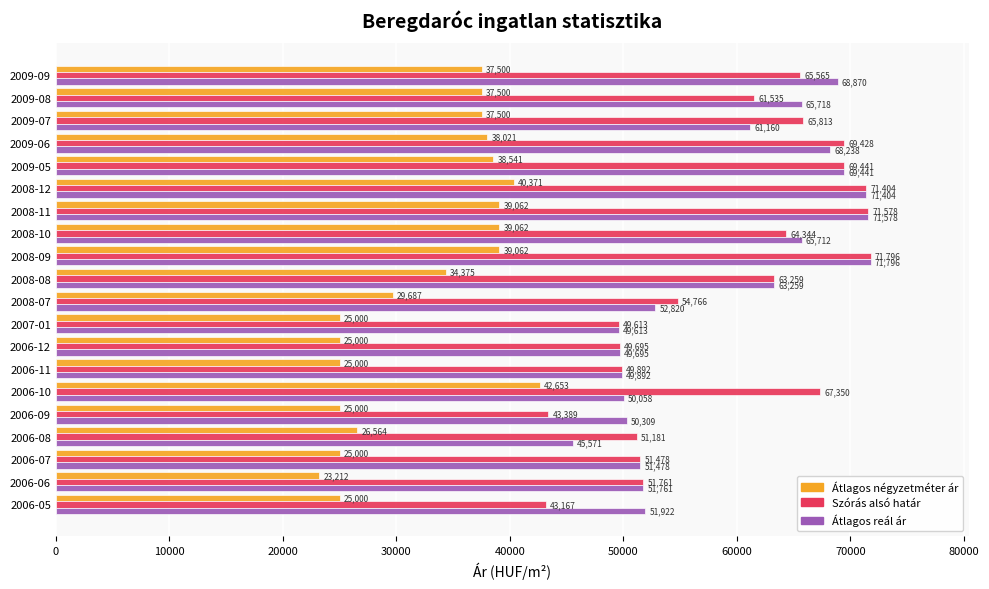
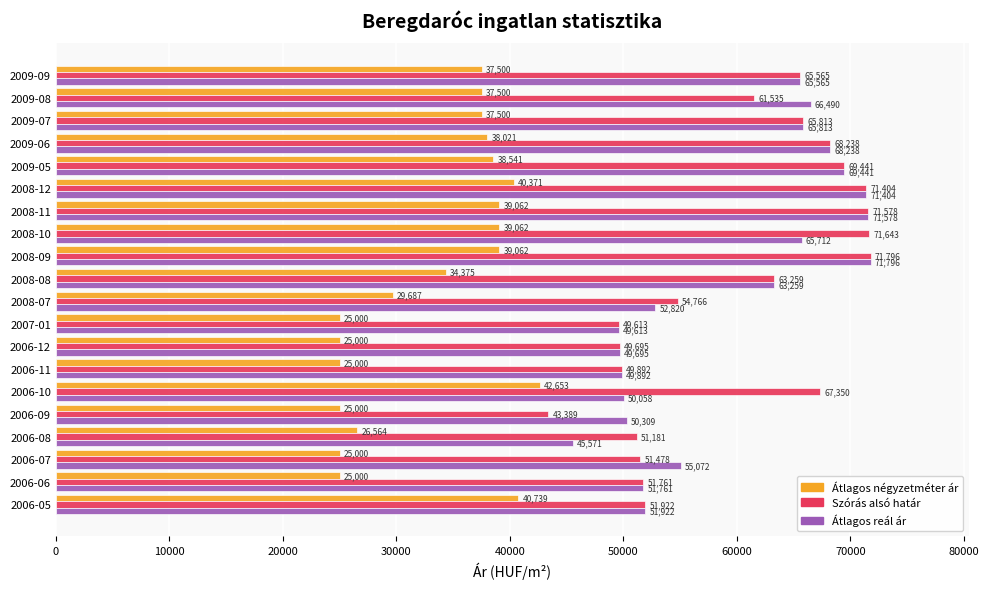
Átlagos reál ár, 2009-09: 68,870 -> 65,565
Átlagos reál ár, 2009-08: 65,718 -> 66,490
Átlagos reál ár, 2009-07: 61,160 -> 65,813
Szórás alsó határ, 2009-06: 69,428 -> 68,238
Szórás alsó határ, 2008-10: 64,344 -> 71,643
Átlagos reál ár, 2006-07: 51,478 -> 55,072
Átlagos négyzetméter ár, 2006-06: 23,212 -> 25,000
Átlagos négyzetméter ár, 2006-05: 25,000 -> 40,739
Szórás alsó határ, 2006-05: 43,167 -> 51,922
